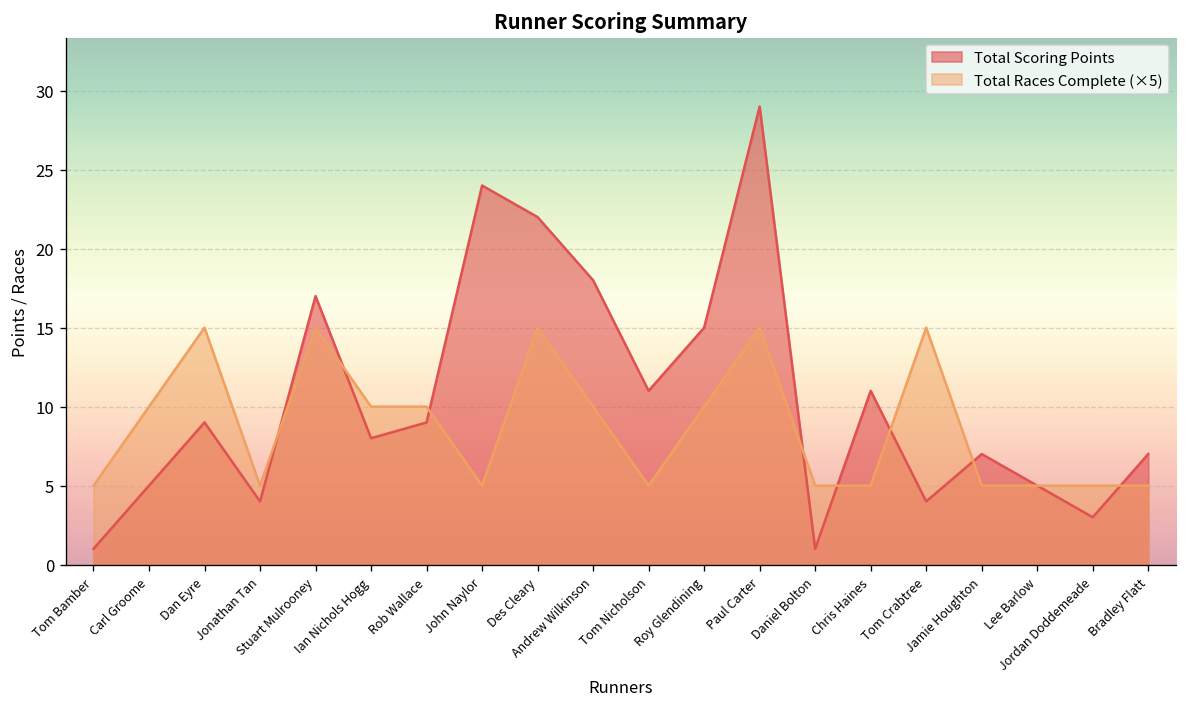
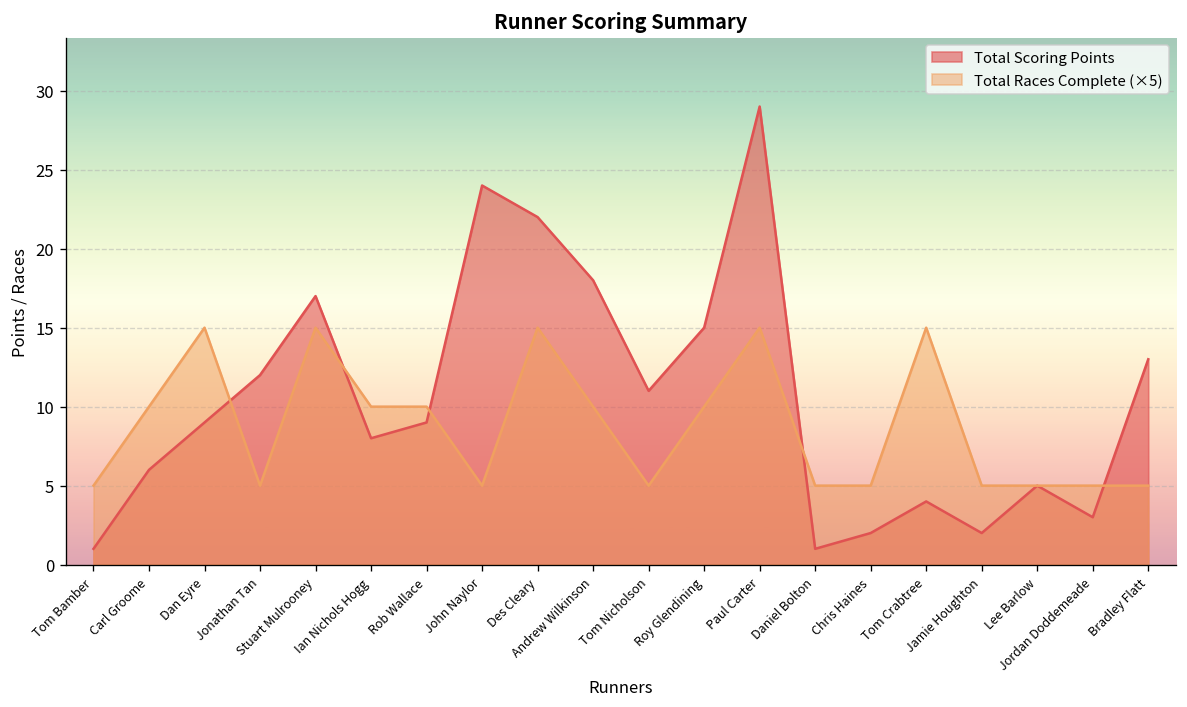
Total Scoring Points, Carl Groome: 5 -> 6
Total Scoring Points, Jonathan Tan: 4 -> 12
Total Scoring Points, Chris Haines: 11 -> 2
Total Scoring Points, Jamie Houghton: 7 -> 2
Total Scoring Points, Bradley Flatt: 7 -> 13
